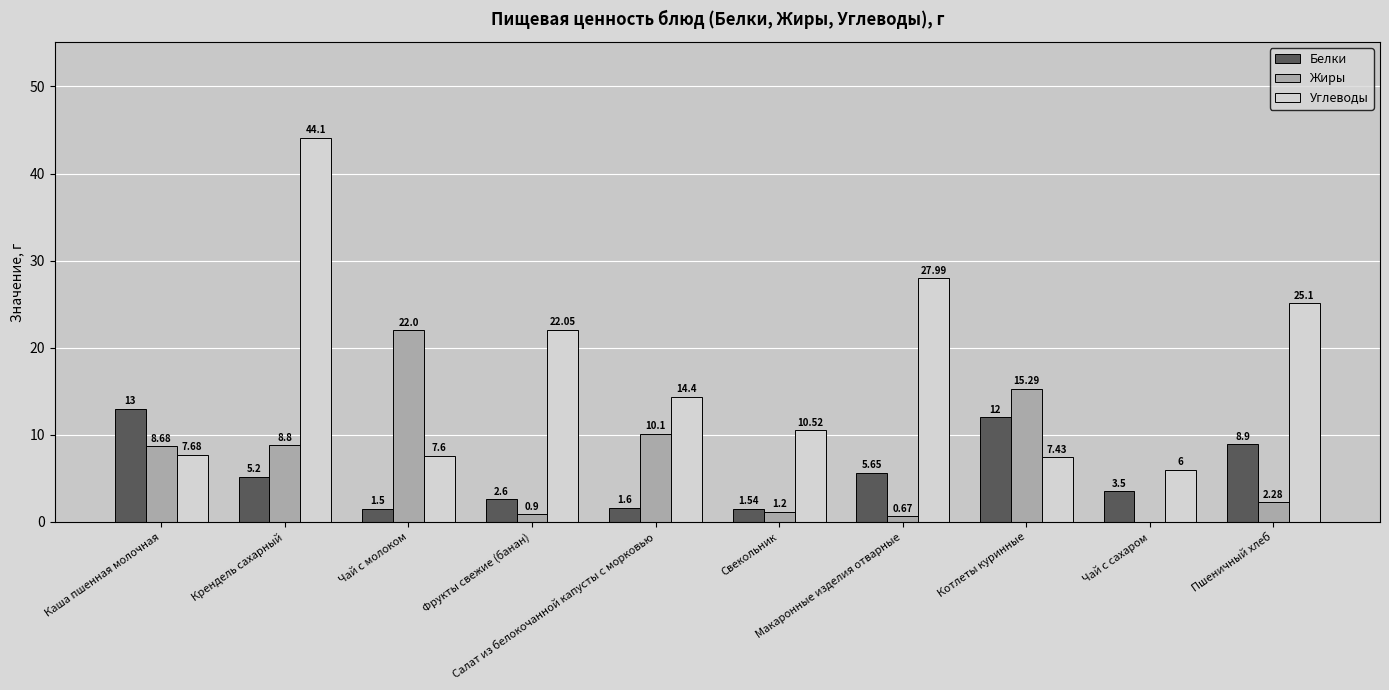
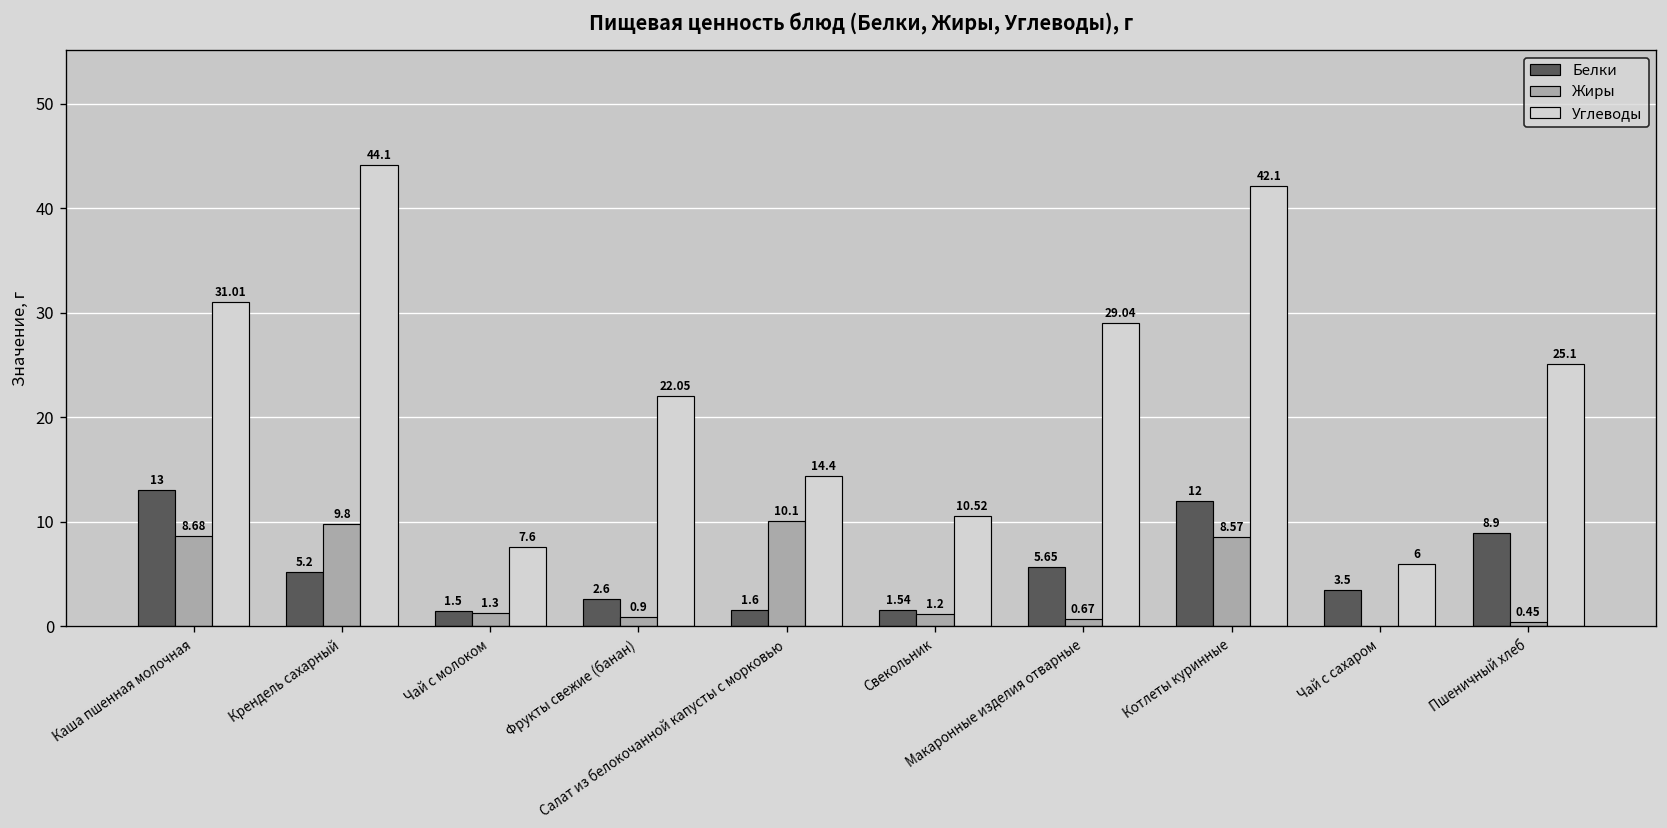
Углеводы, Каша пшенная молочная: 7.68 -> 31.01
Жиры, Крендель сахарный: 8.8 -> 9.8
Жиры, Чай с молоком: 22.0 -> 1.3
Углеводы, Макаронные изделия отварные: 27.99 -> 29.04
Жиры, Котлеты куринные: 15.29 -> 8.57
Углеводы, Котлеты куринные: 7.43 -> 42.1
Жиры, Пшеничный хлеб: 2.28 -> 0.45
